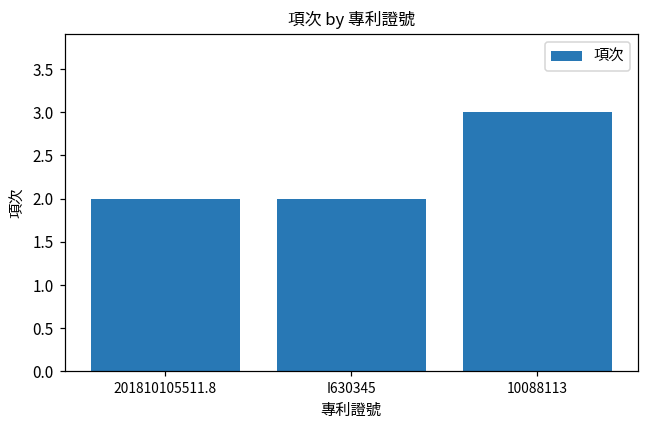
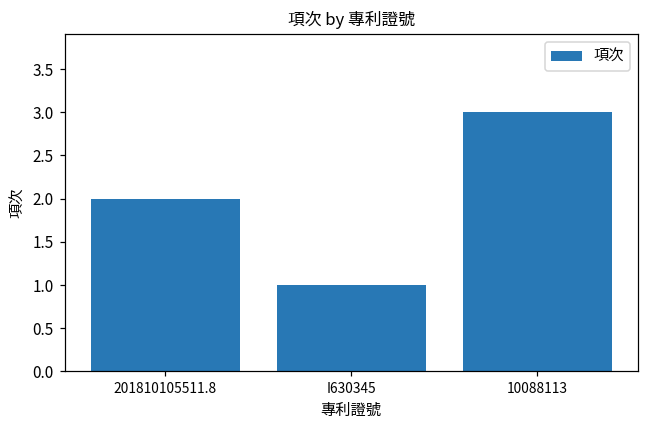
I630345: 2 -> 1
